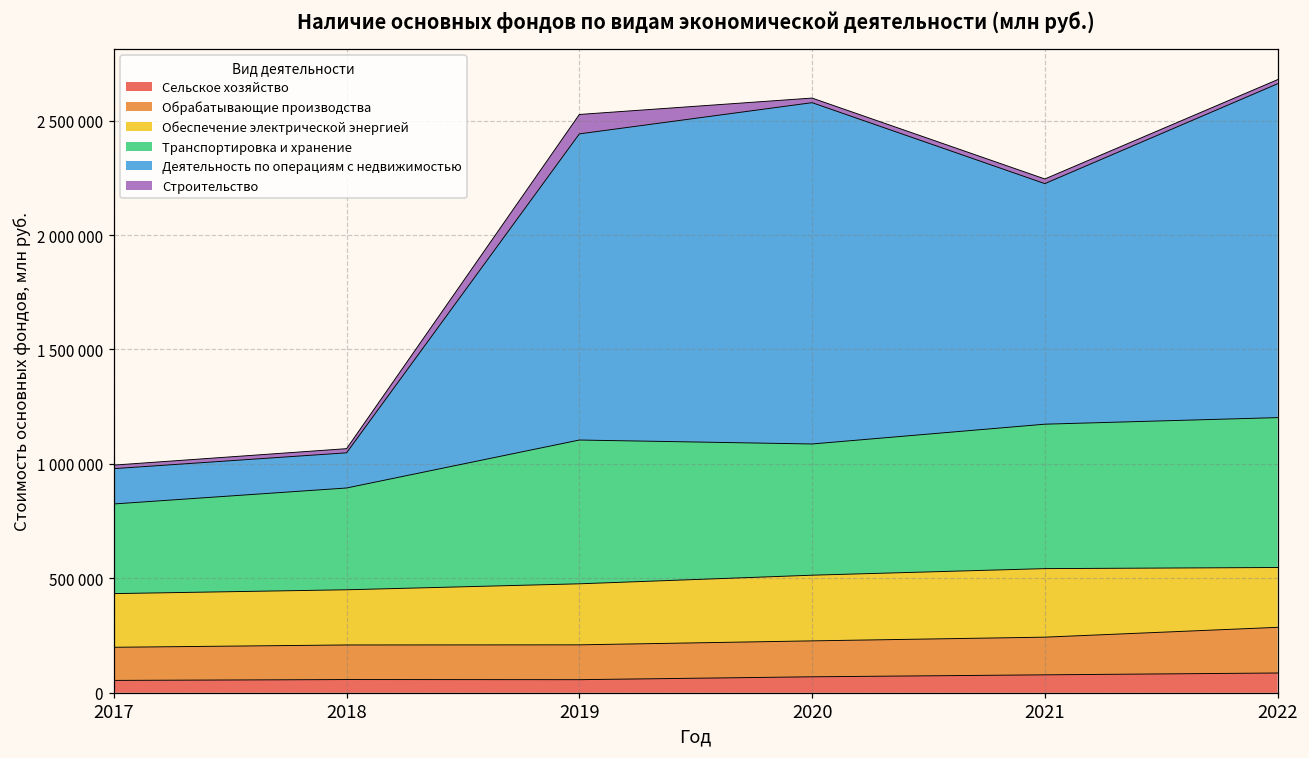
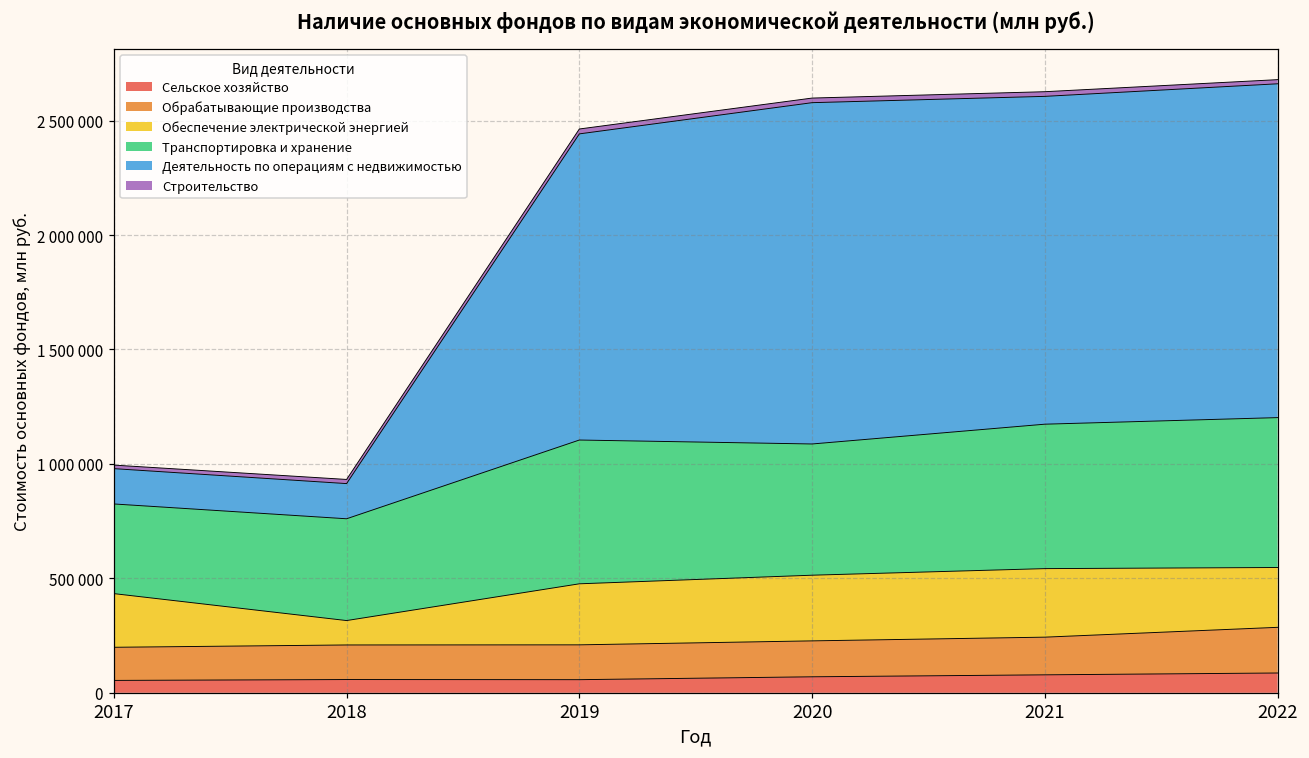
Обеспечение электрической энергией, 2018: 240000 -> 110000
Строительство, 2019: 80000 -> 20000
Деятельность по операциям с недвижимостью, 2021: 1050000 -> 1430000
